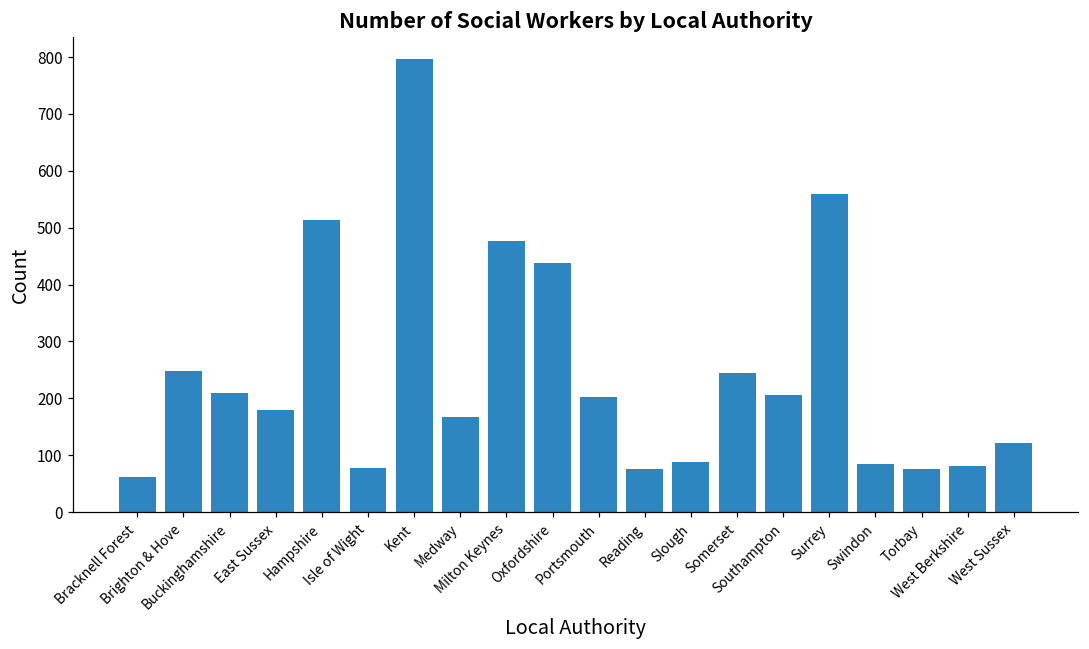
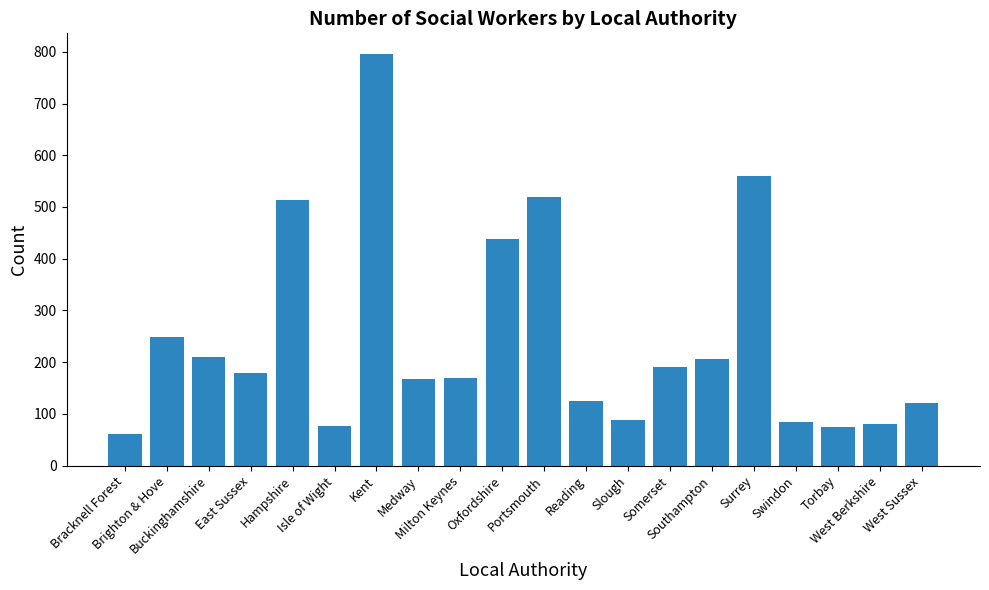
Milton Keynes: 480 -> 170
Portsmouth: 200 -> 520
Reading: 80 -> 120
Somerset: 250 -> 190
